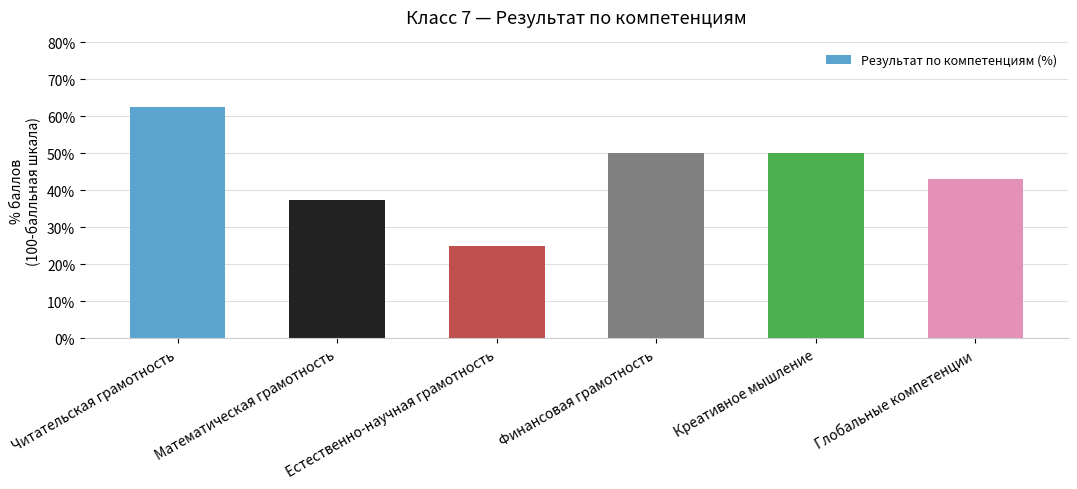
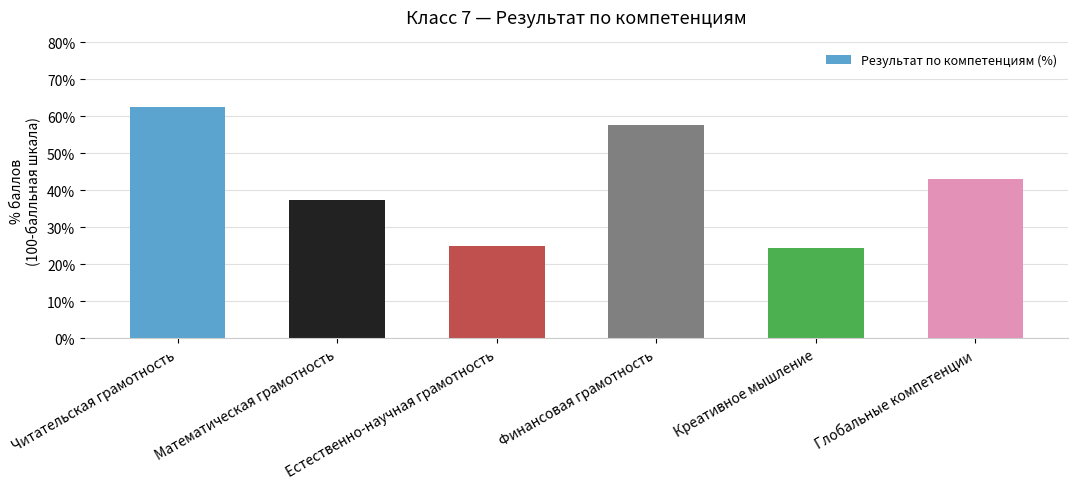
Финансовая грамотность: 50% -> 58%
Креативное мышление: 50% -> 25%
